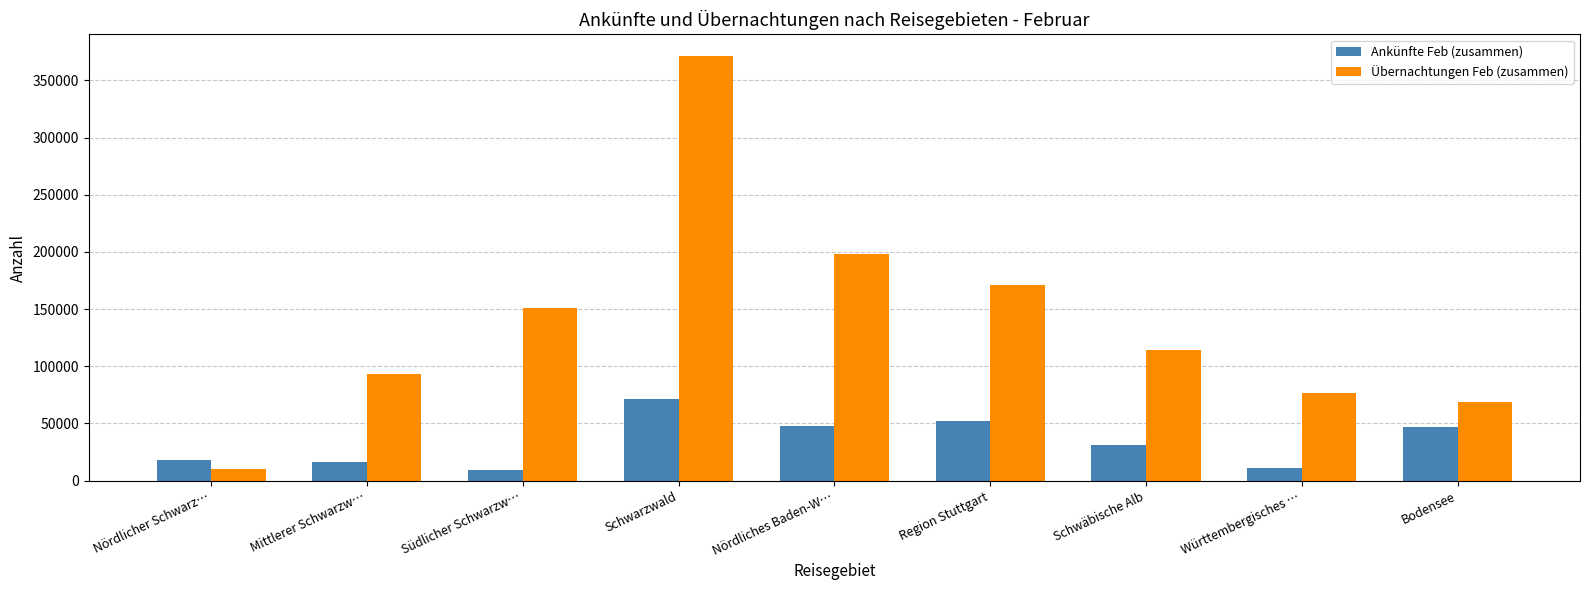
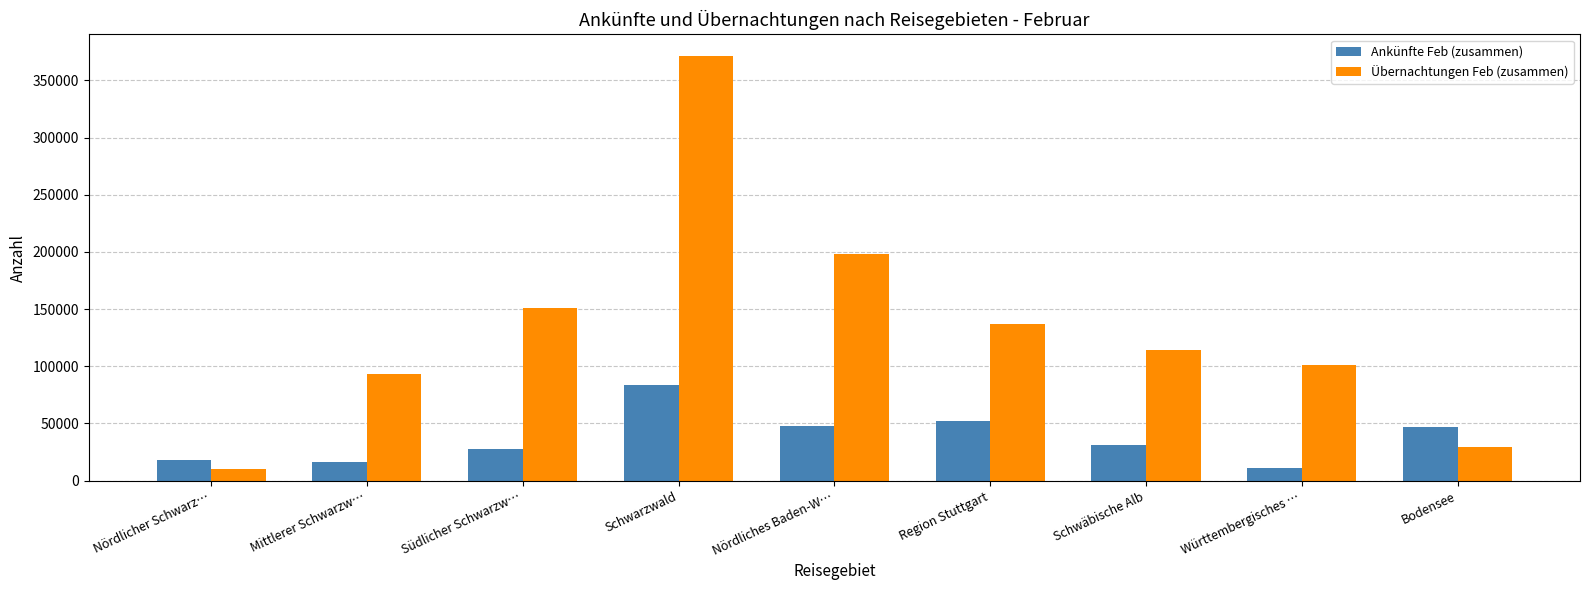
Ankünfte Feb (zusammen), Südlicher Schwarzw…: 9000 -> 28000
Ankünfte Feb (zusammen), Schwarzwald: 71000 -> 84000
Übernachtungen Feb (zusammen), Region Stuttgart: 171000 -> 137000
Übernachtungen Feb (zusammen), Württembergisches …: 77000 -> 102000
Übernachtungen Feb (zusammen), Bodensee: 68000 -> 30000
